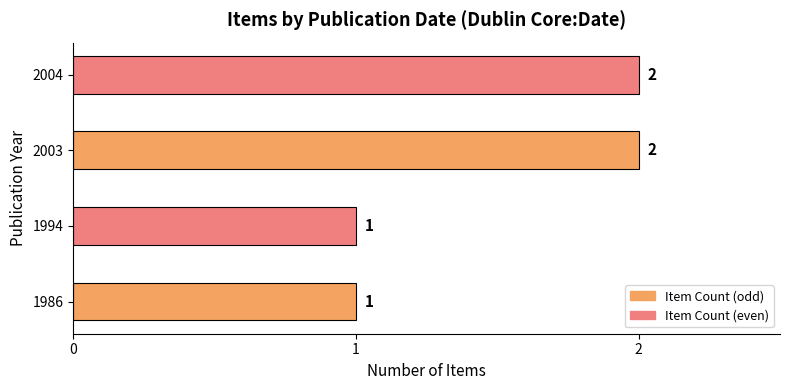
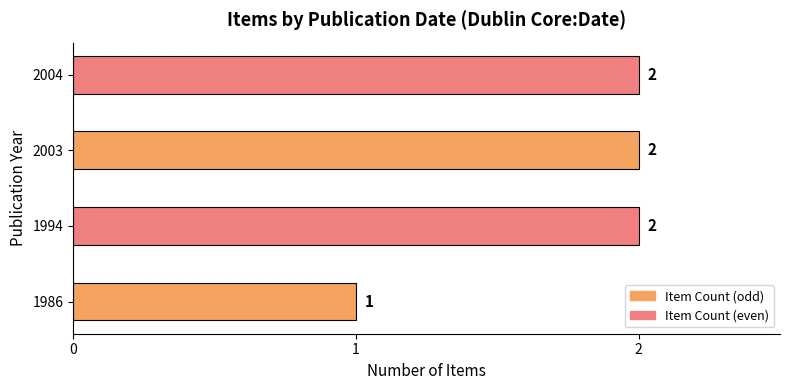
1994: 1 -> 2
